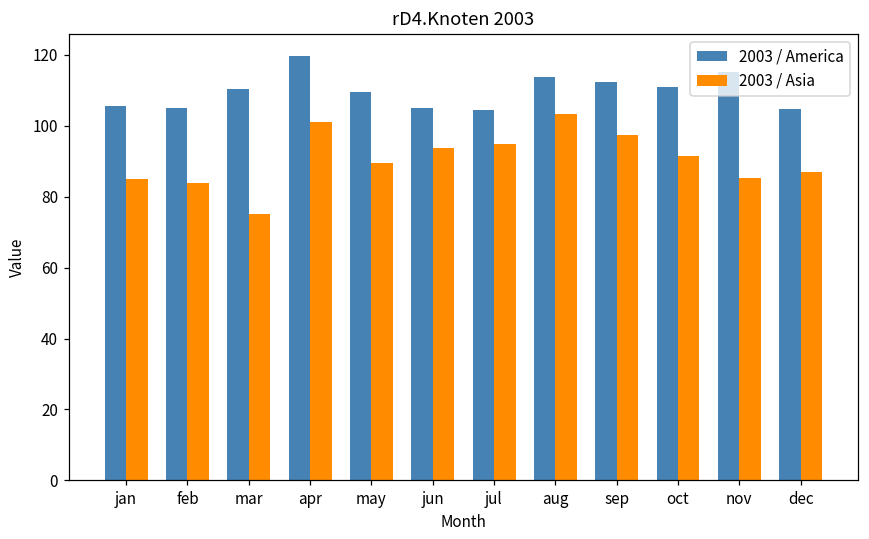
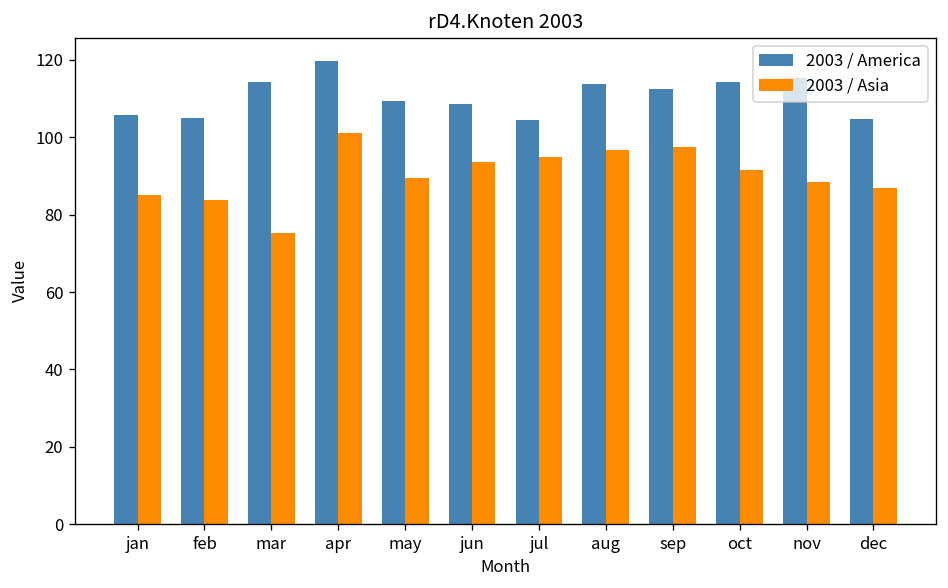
2003 / America, mar: 110 -> 114
2003 / America, jun: 105 -> 109
2003 / Asia, aug: 103 -> 97
2003 / America, oct: 111 -> 114
2003 / Asia, nov: 85 -> 89
